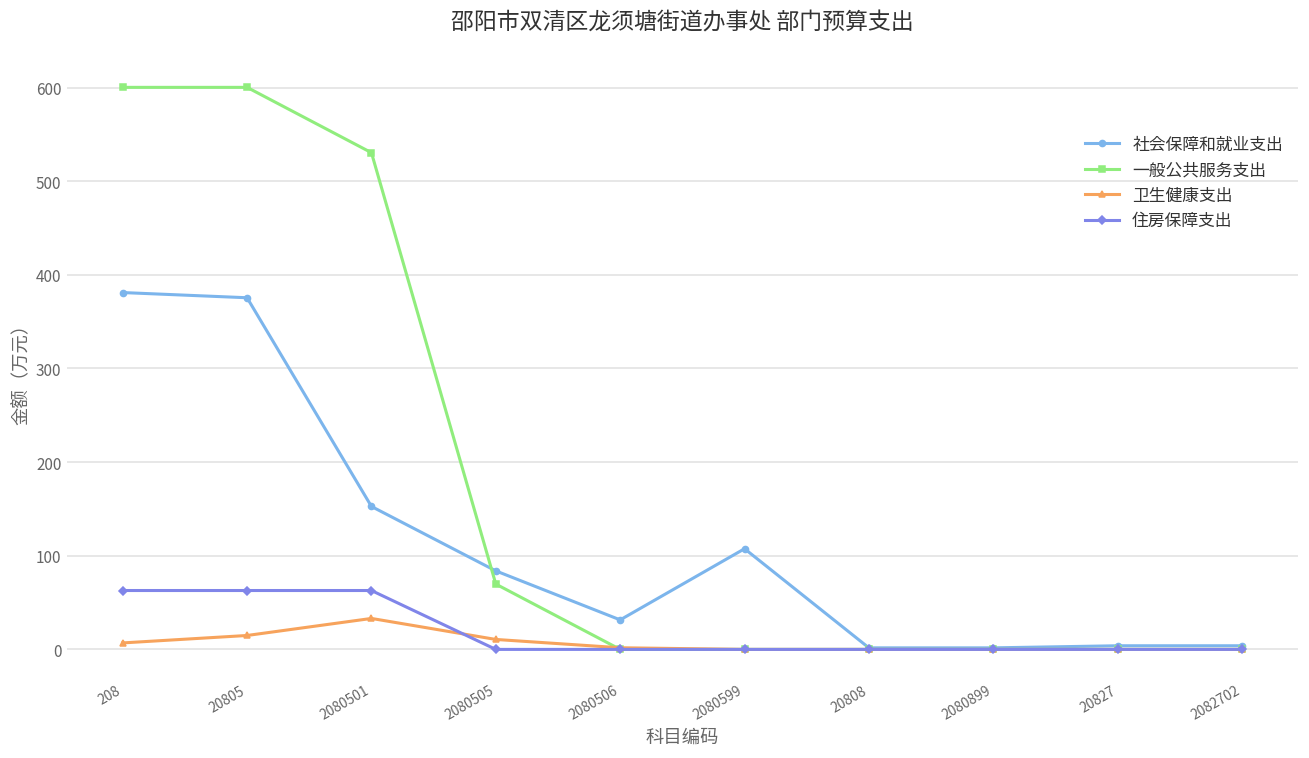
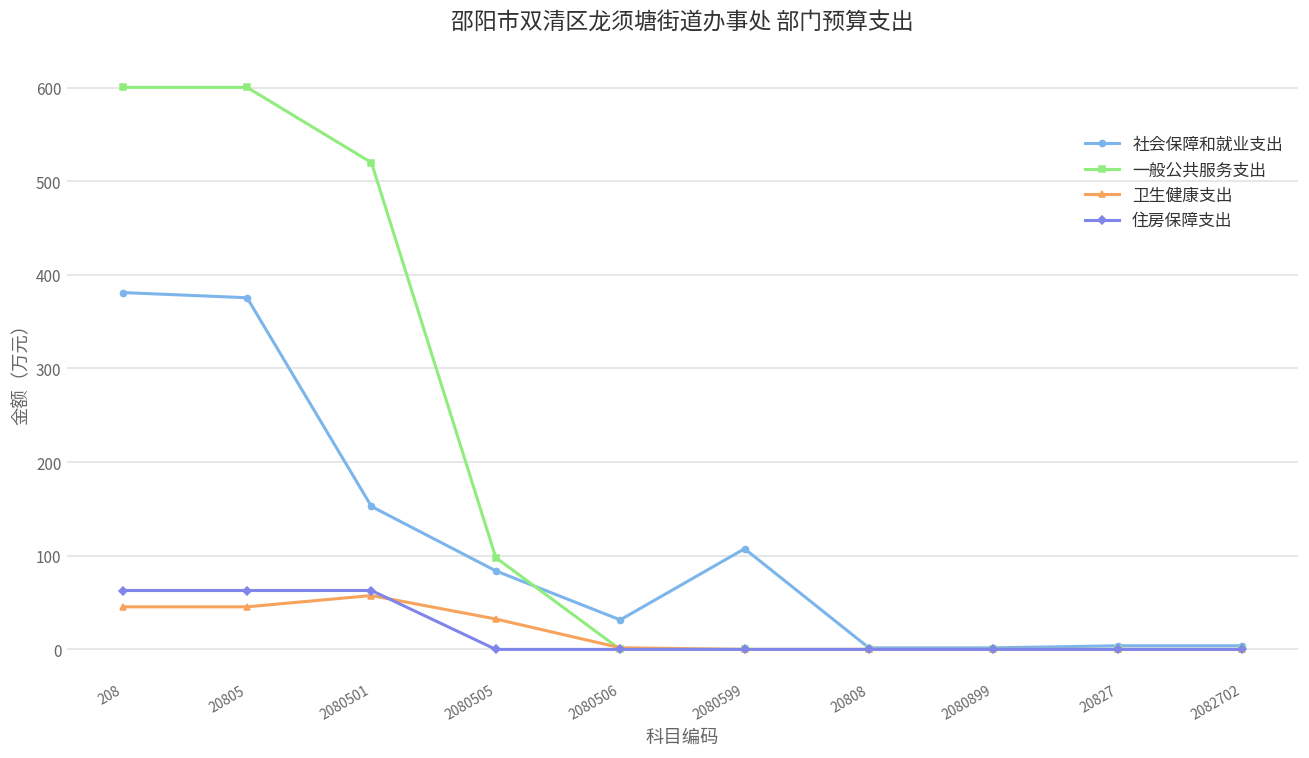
卫生健康支出, 208: 10 -> 50
卫生健康支出, 20805: 10 -> 50
一般公共服务支出, 2080501: 530 -> 520
卫生健康支出, 2080501: 30 -> 60
一般公共服务支出, 2080505: 70 -> 100
卫生健康支出, 2080505: 10 -> 30
